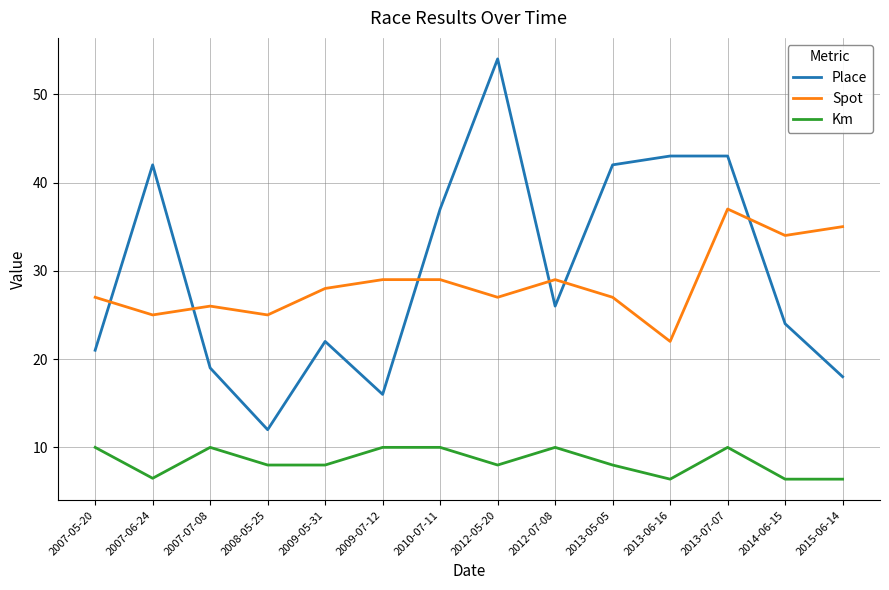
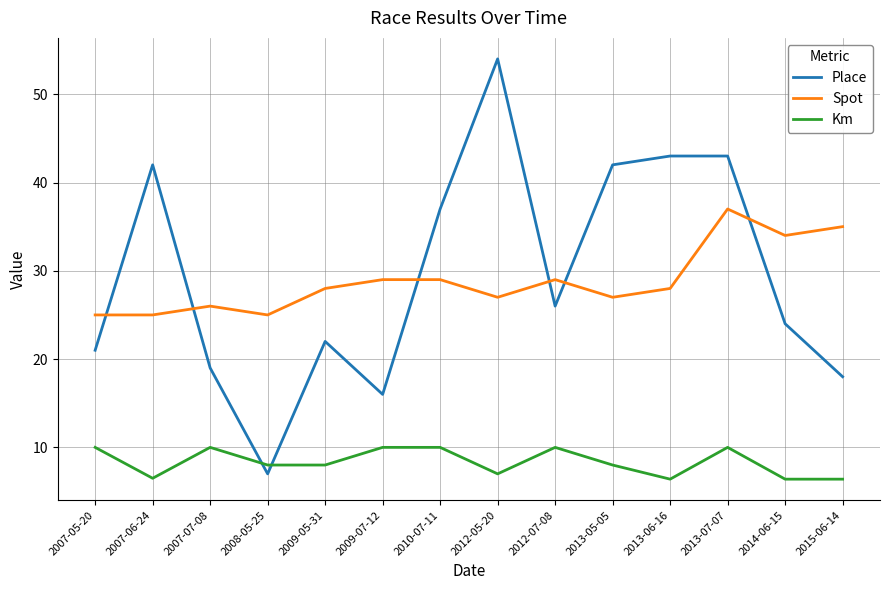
Spot, 2007-05-20: 27 -> 25
Place, 2008-05-25: 12 -> 7
Km, 2012-05-20: 8 -> 7
Spot, 2013-06-16: 22 -> 28
